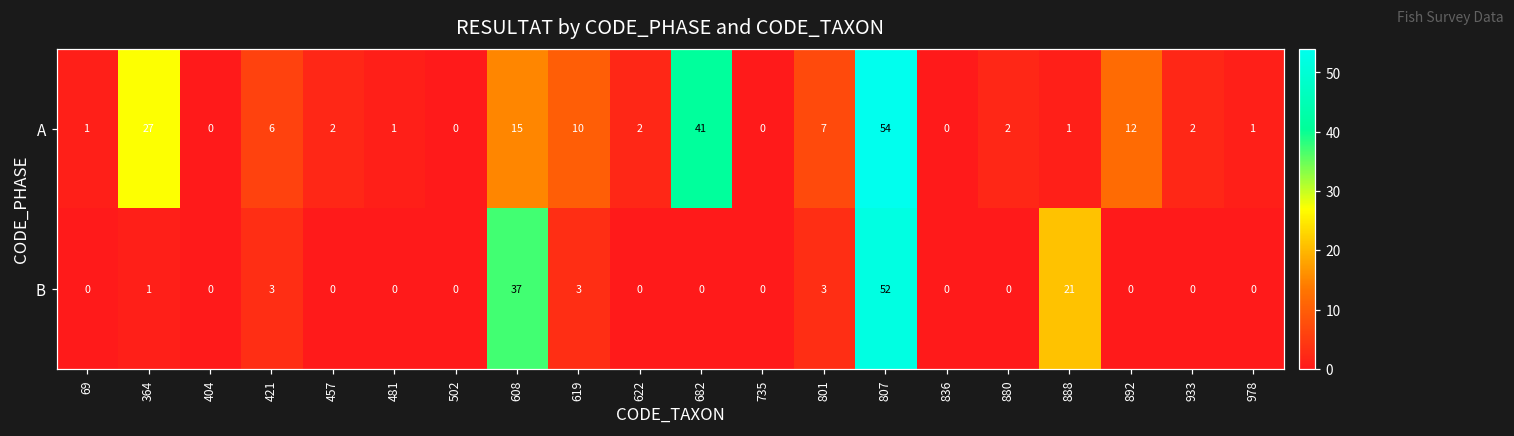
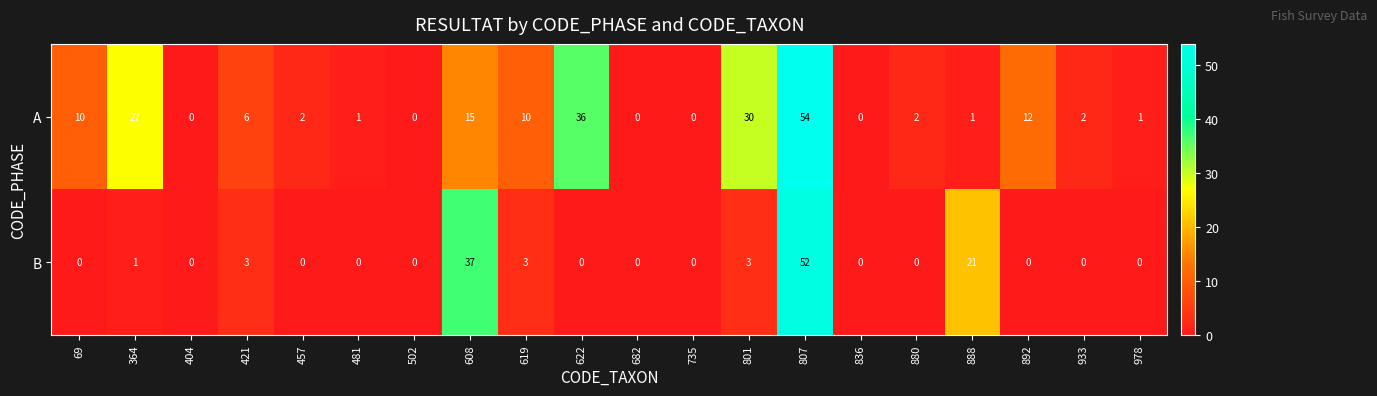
A, 69: 1 -> 10
A, 622: 2 -> 36
A, 682: 41 -> 0
A, 801: 7 -> 30
